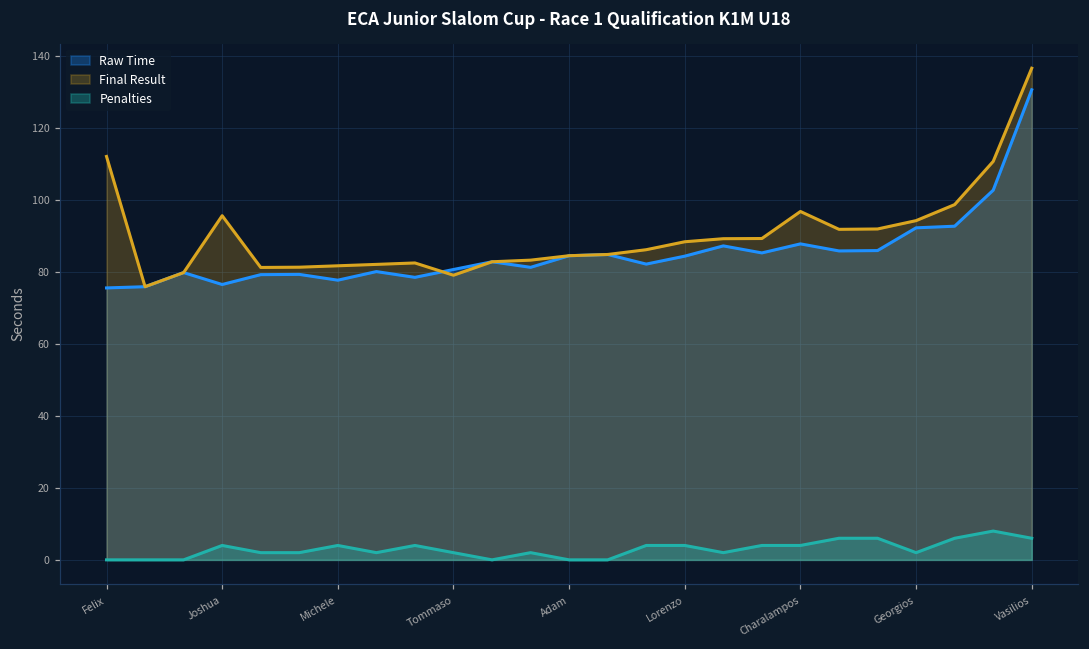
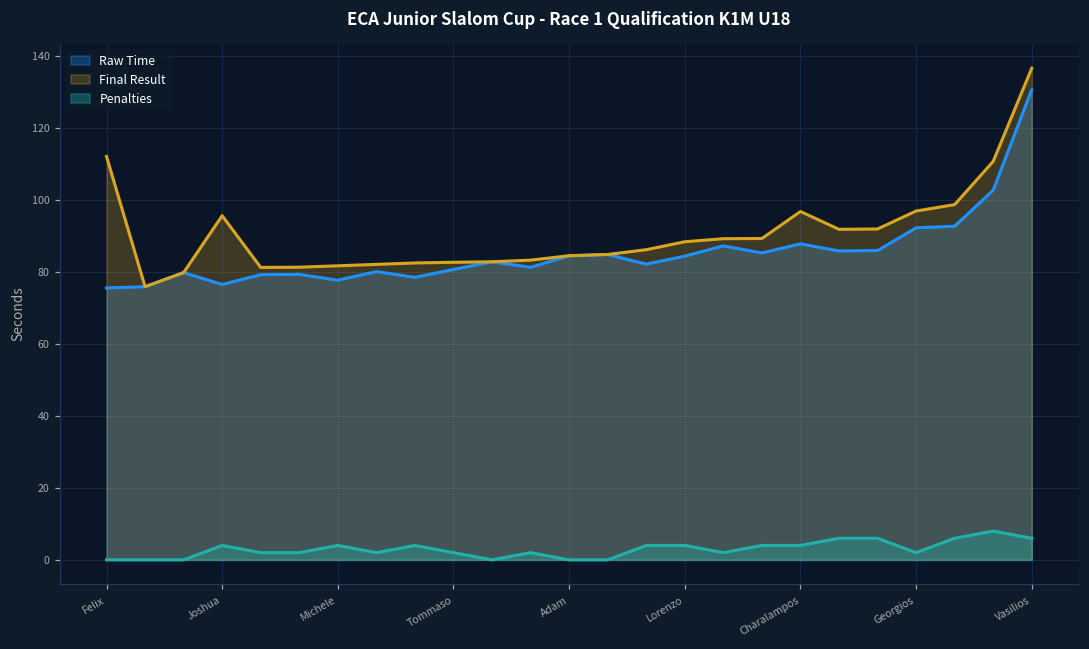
Final Result, Tommaso: 79 -> 83
Final Result, Georgios: 94 -> 97
